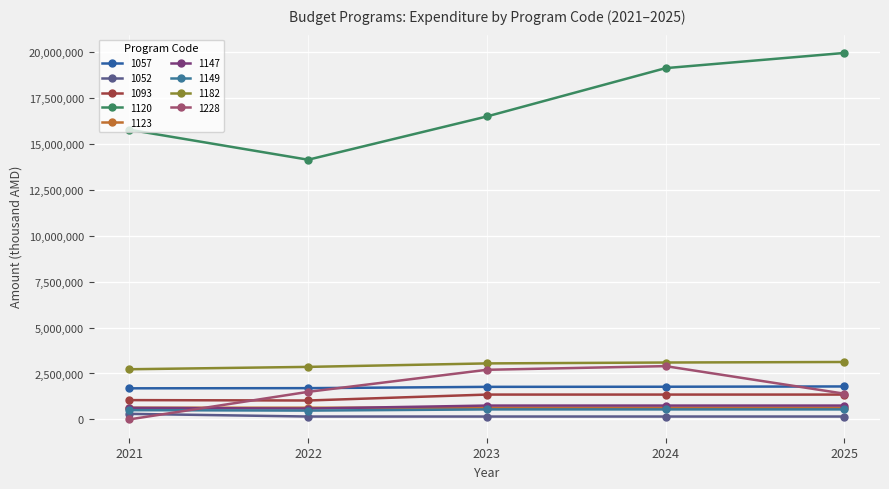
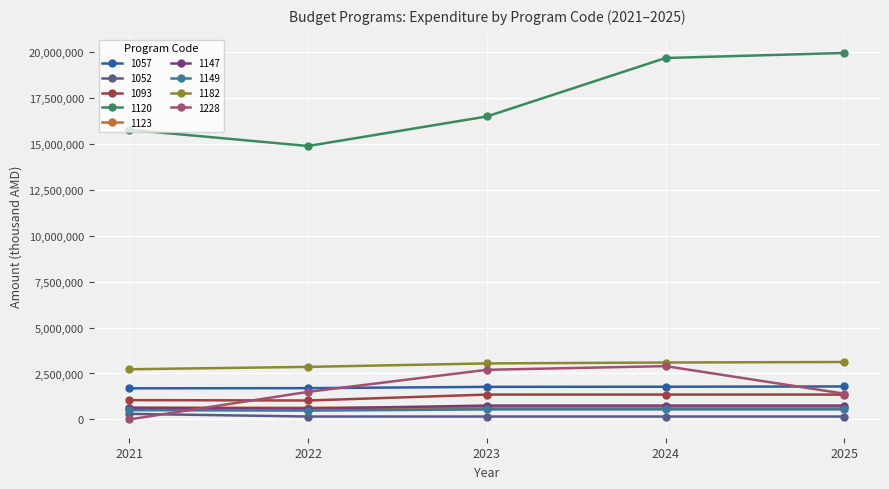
1120, 2022: 14,100,000 -> 14,900,000
1120, 2024: 19,100,000 -> 19,700,000
